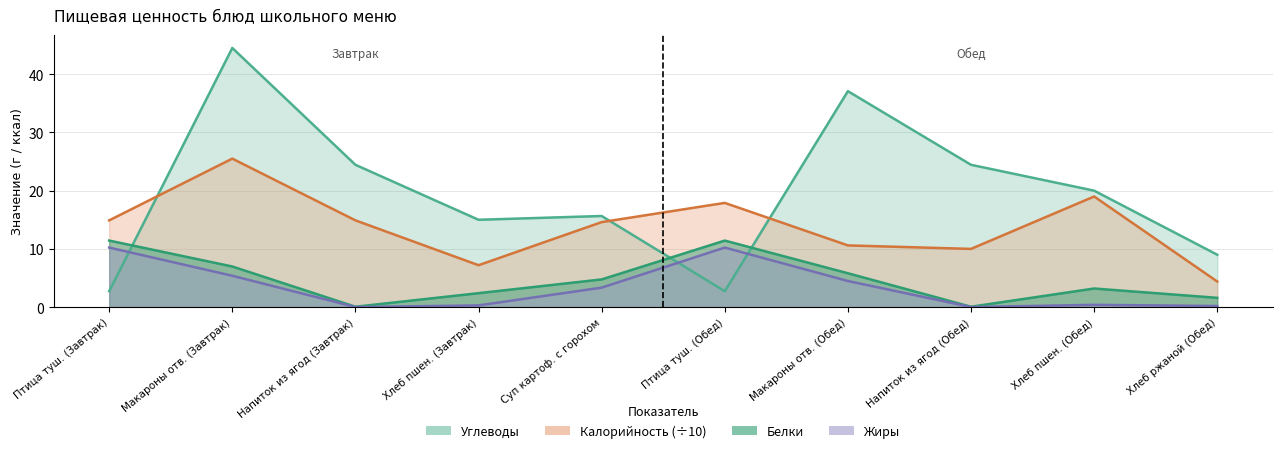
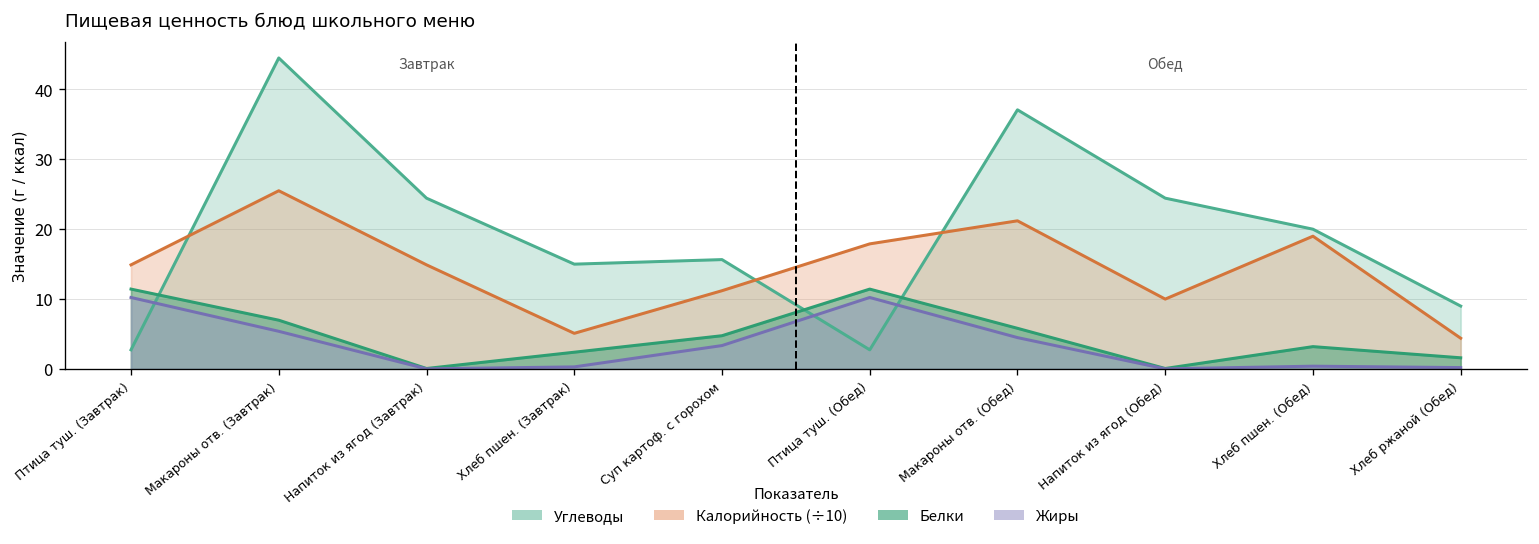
Калорийность (÷10), Хлеб пшен. (Завтрак): 7 -> 5
Калорийность (÷10), Суп картоф. с горохом: 15 -> 11
Калорийность (÷10), Макароны отв. (Обед): 11 -> 21
